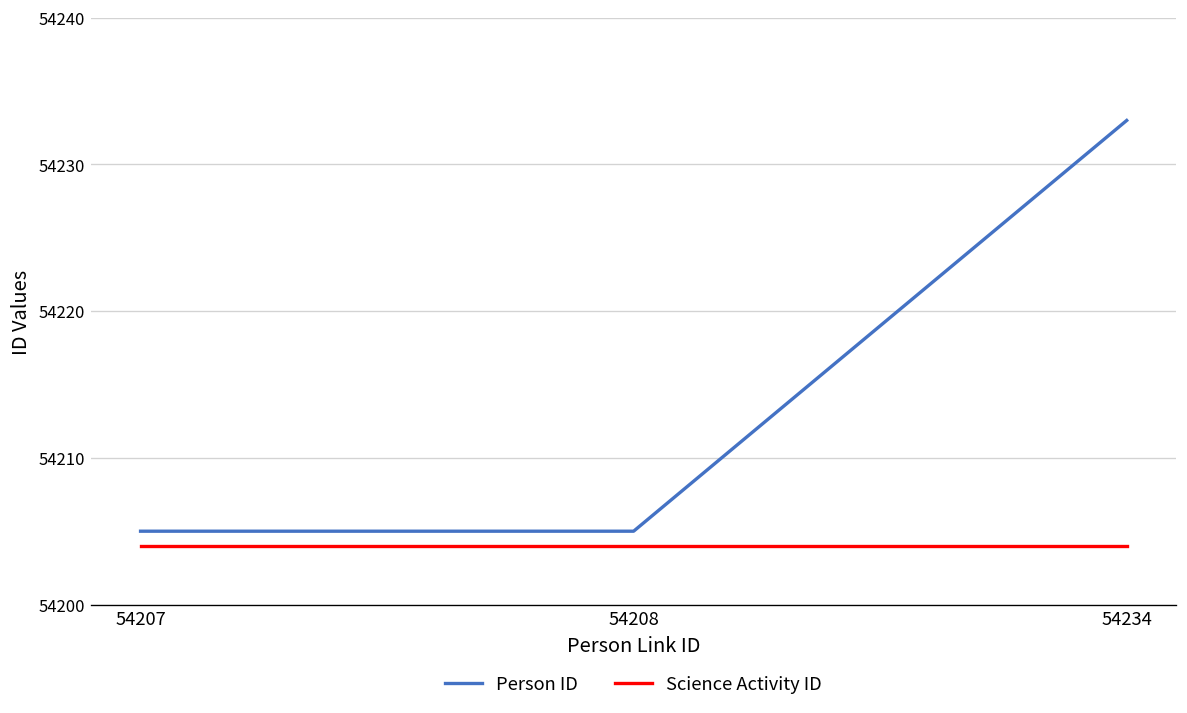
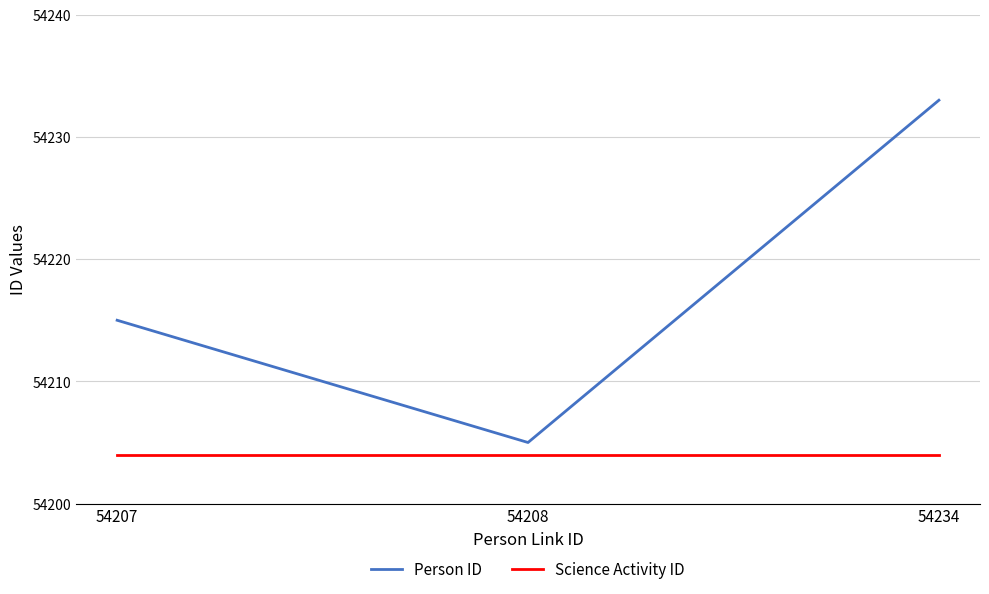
Person ID, 54207: 54205 -> 54215
